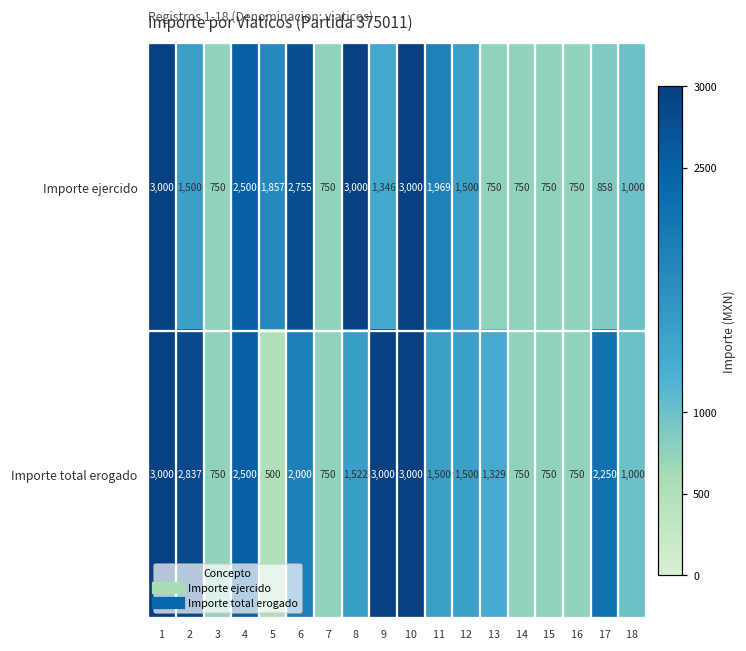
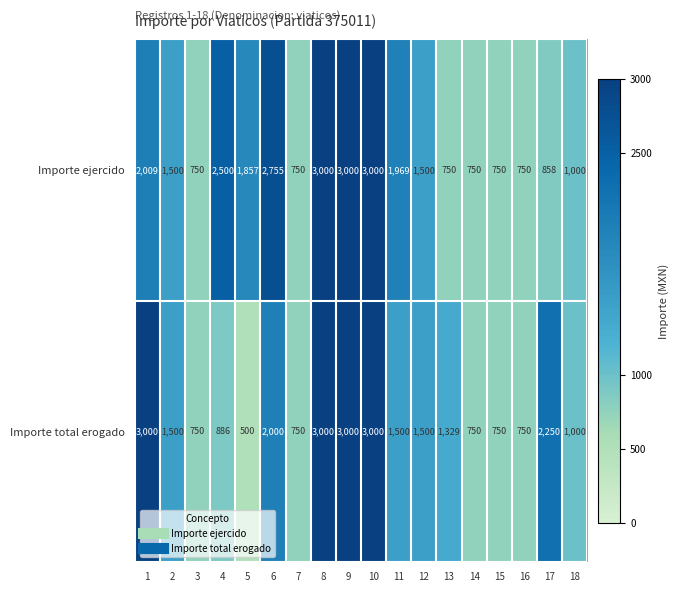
Importe ejercido, 1: 3,000 -> 2,009
Importe ejercido, 9: 1,346 -> 3,000
Importe total erogado, 2: 2,837 -> 1,500
Importe total erogado, 4: 2,500 -> 886
Importe total erogado, 8: 1,522 -> 3,000
